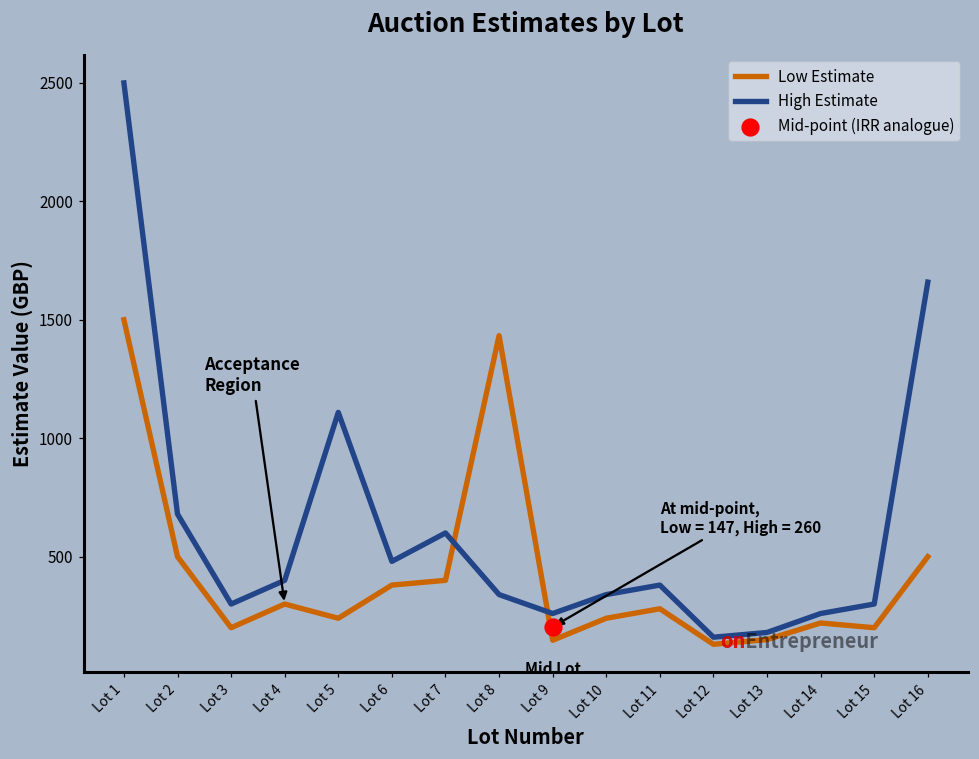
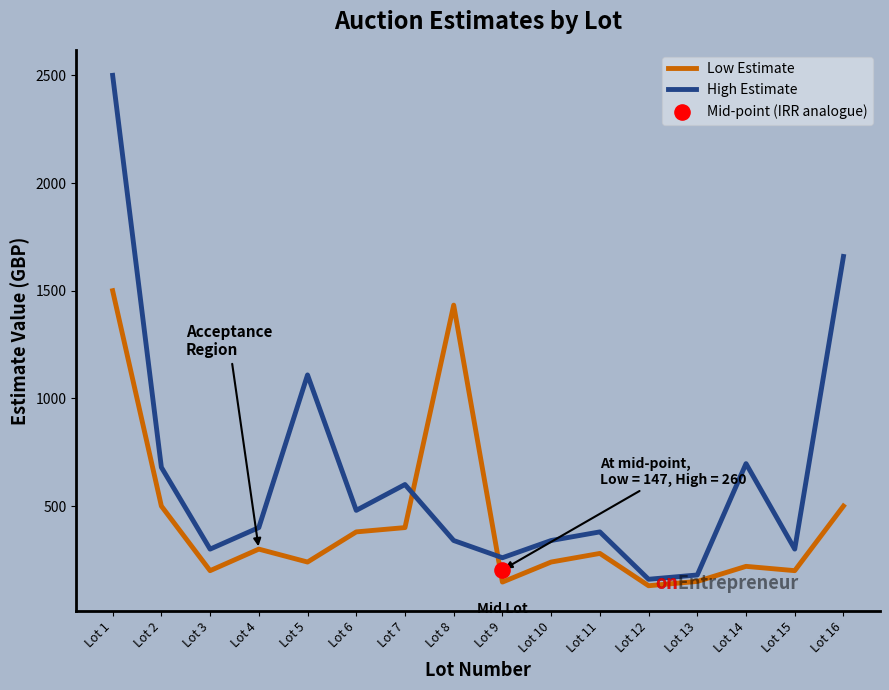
High Estimate, Lot 14: 260 -> 700
